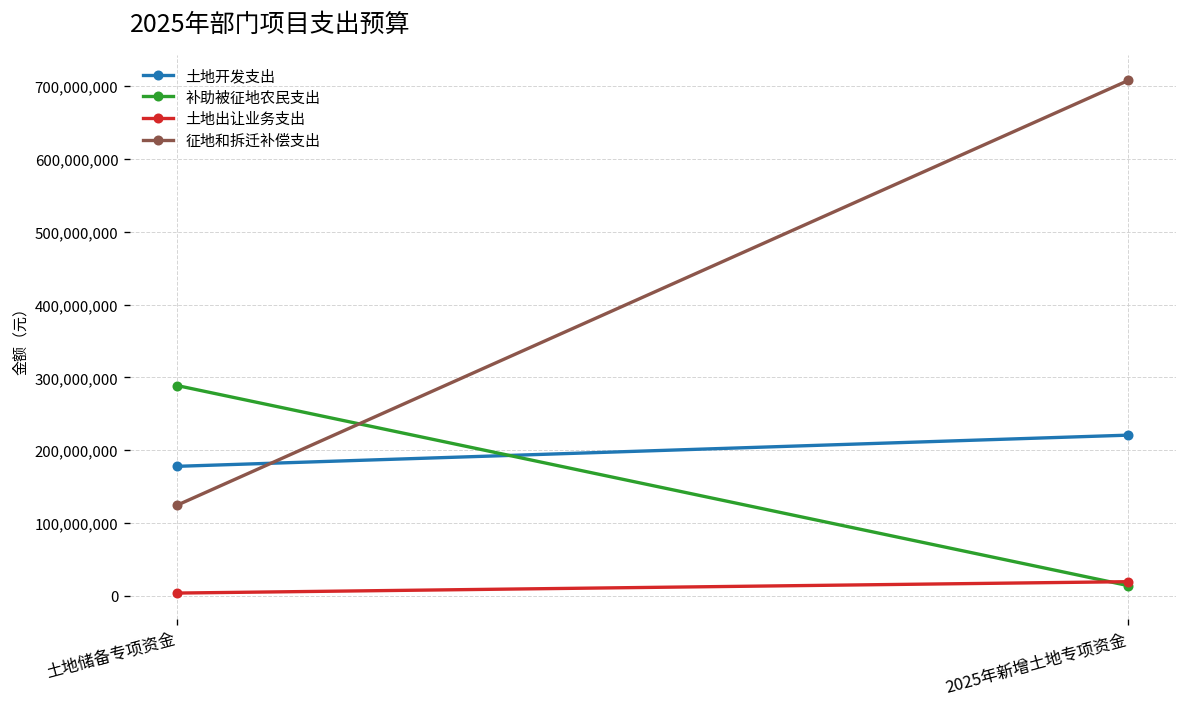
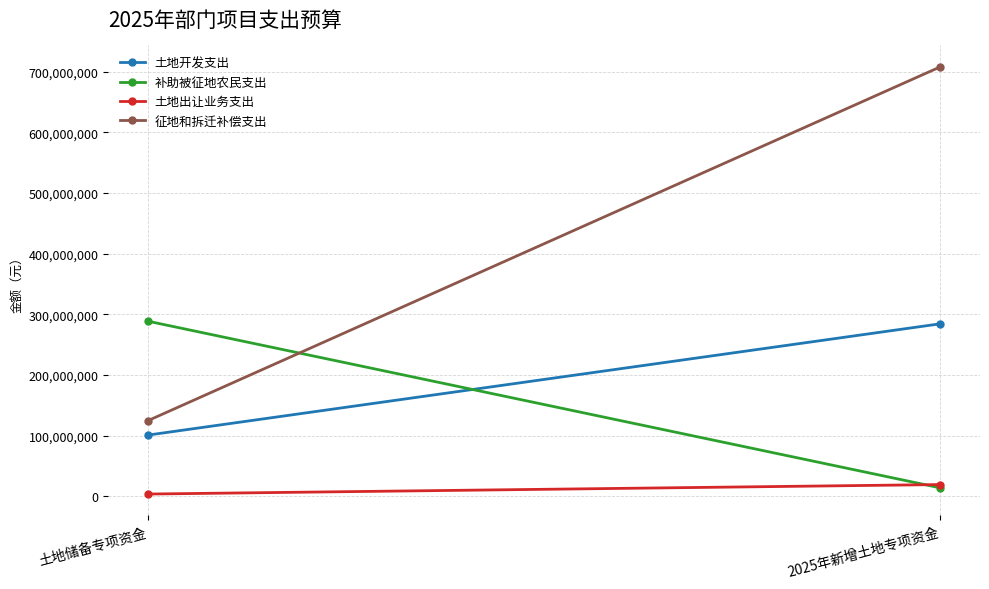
土地开发支出, 土地储备专项资金: 180,000,000 -> 100,000,000
土地开发支出, 2025年新增土地专项资金: 220,000,000 -> 280,000,000
